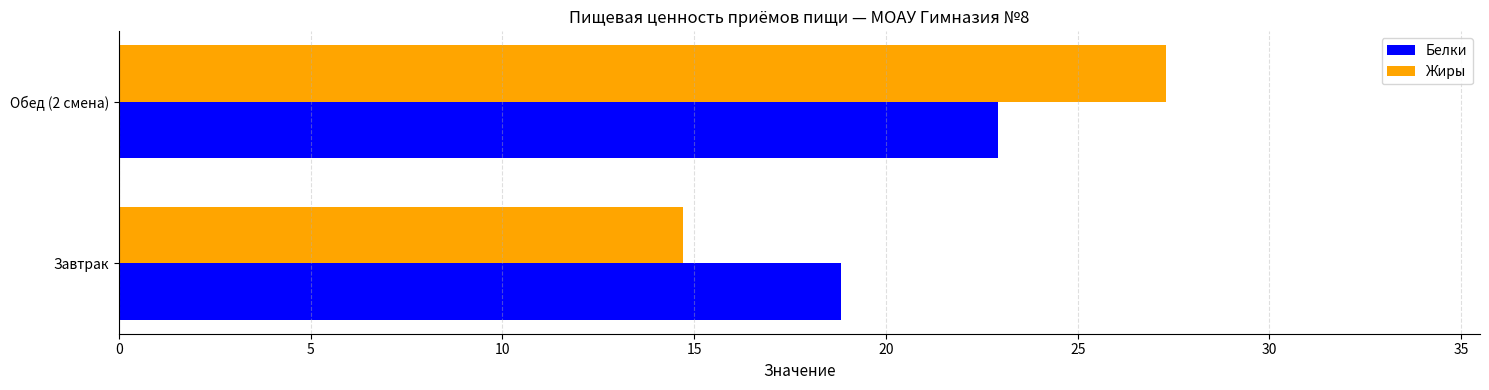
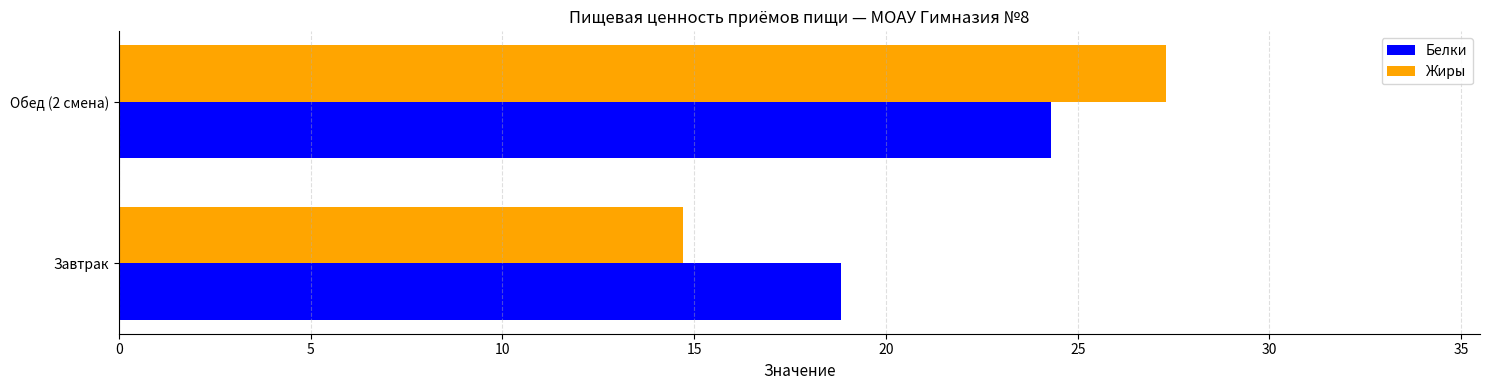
Белки, Обед (2 смена): 22.9 -> 24.3
